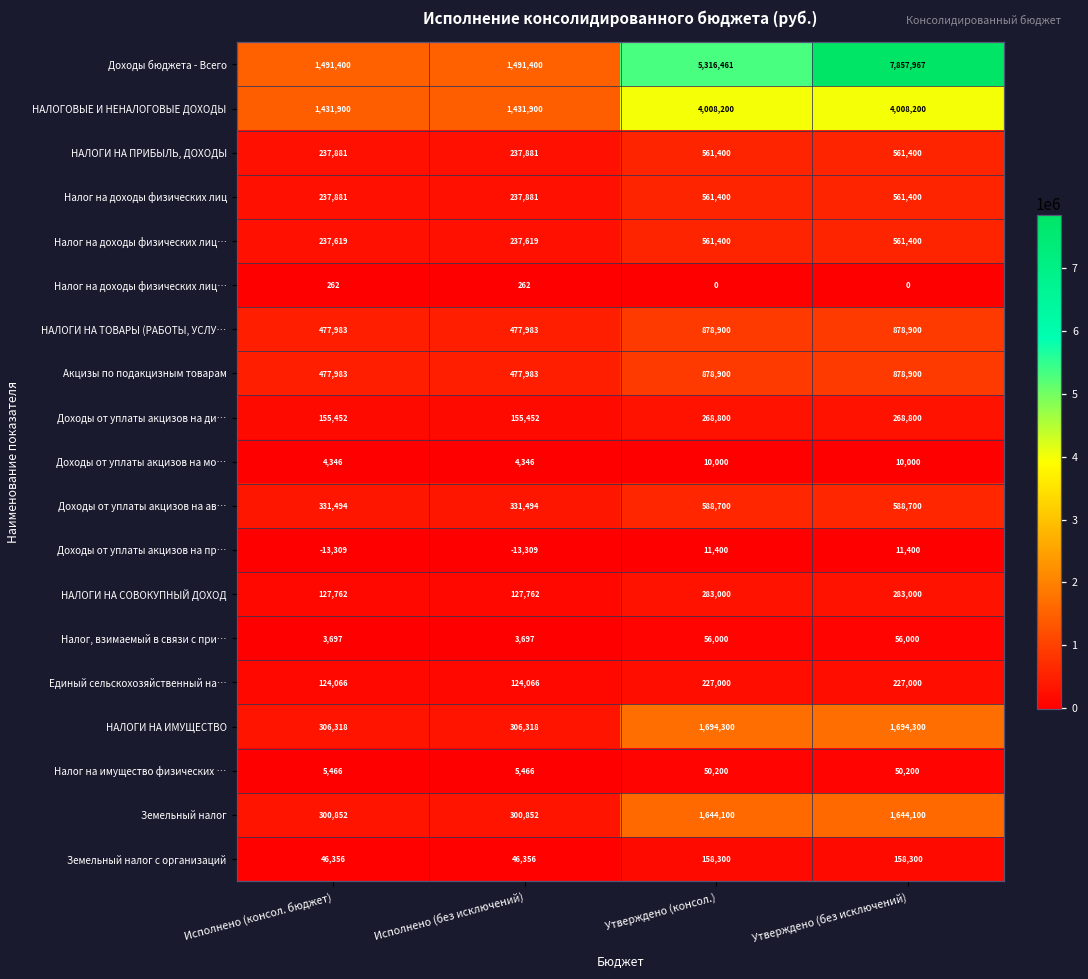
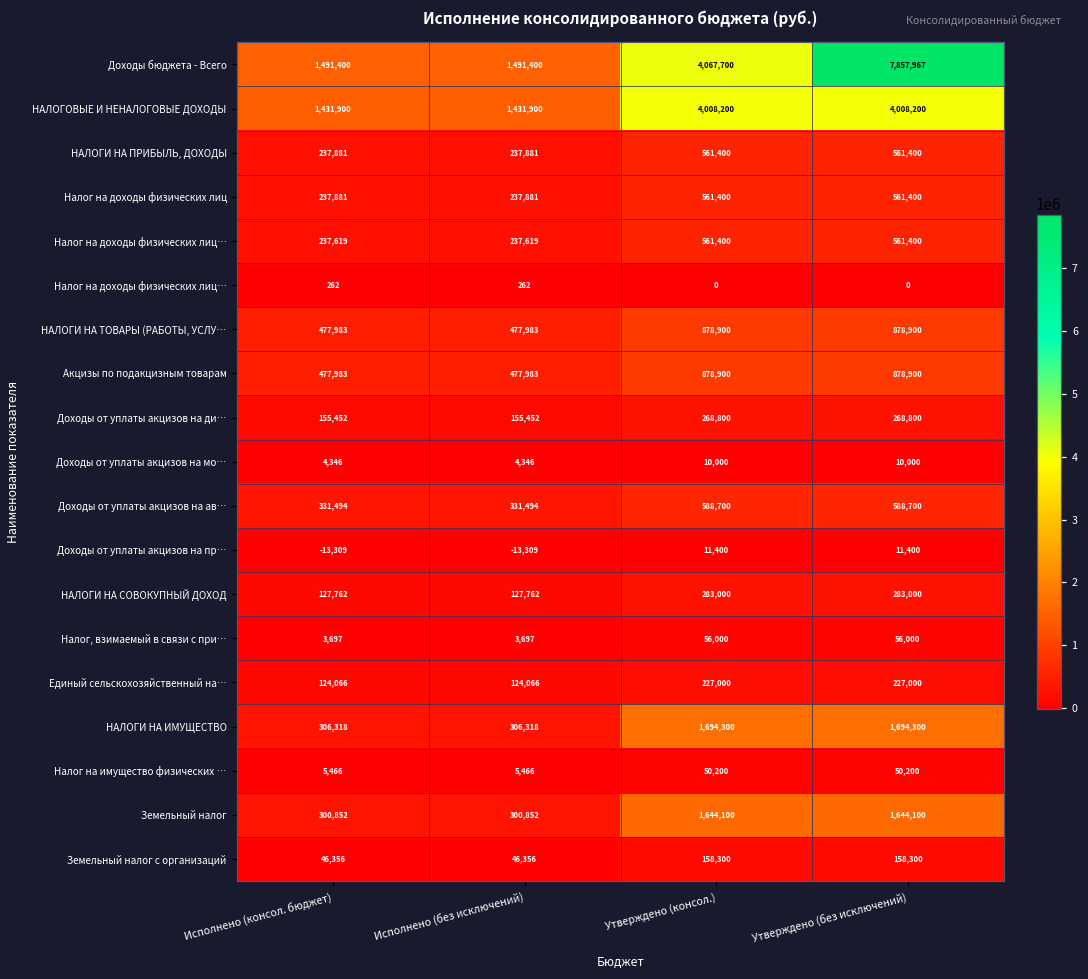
Доходы бюджета - Всего, Утверждено (консол.): 5,316,461 -> 4,067,700
